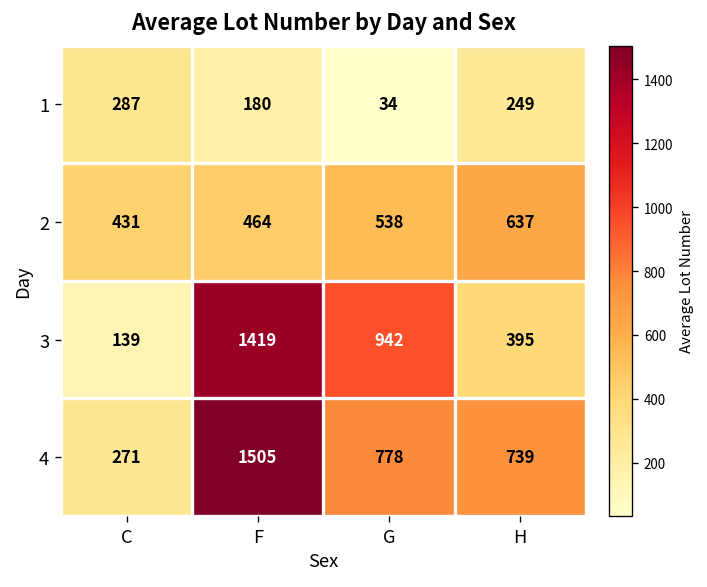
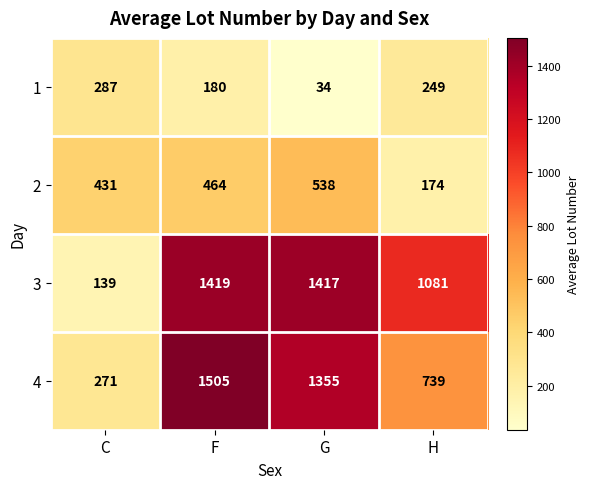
2, H: 637 -> 174
3, G: 942 -> 1417
3, H: 395 -> 1081
4, G: 778 -> 1355
